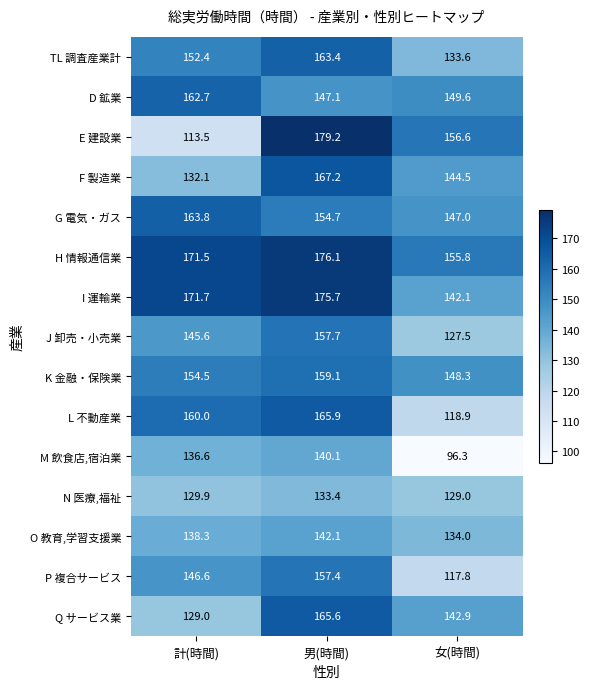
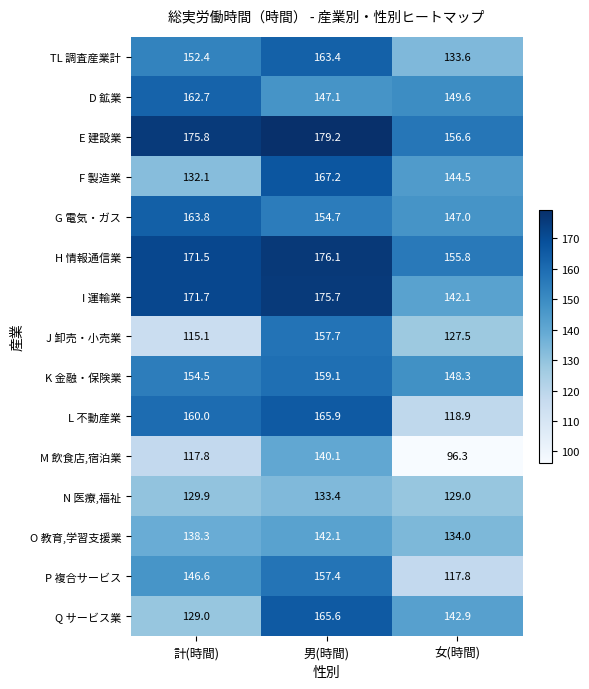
E 建設業, 計(時間): 113.5 -> 175.8
J 卸売・小売業, 計(時間): 145.6 -> 115.1
M 飲食店,宿泊業, 計(時間): 136.6 -> 117.8
